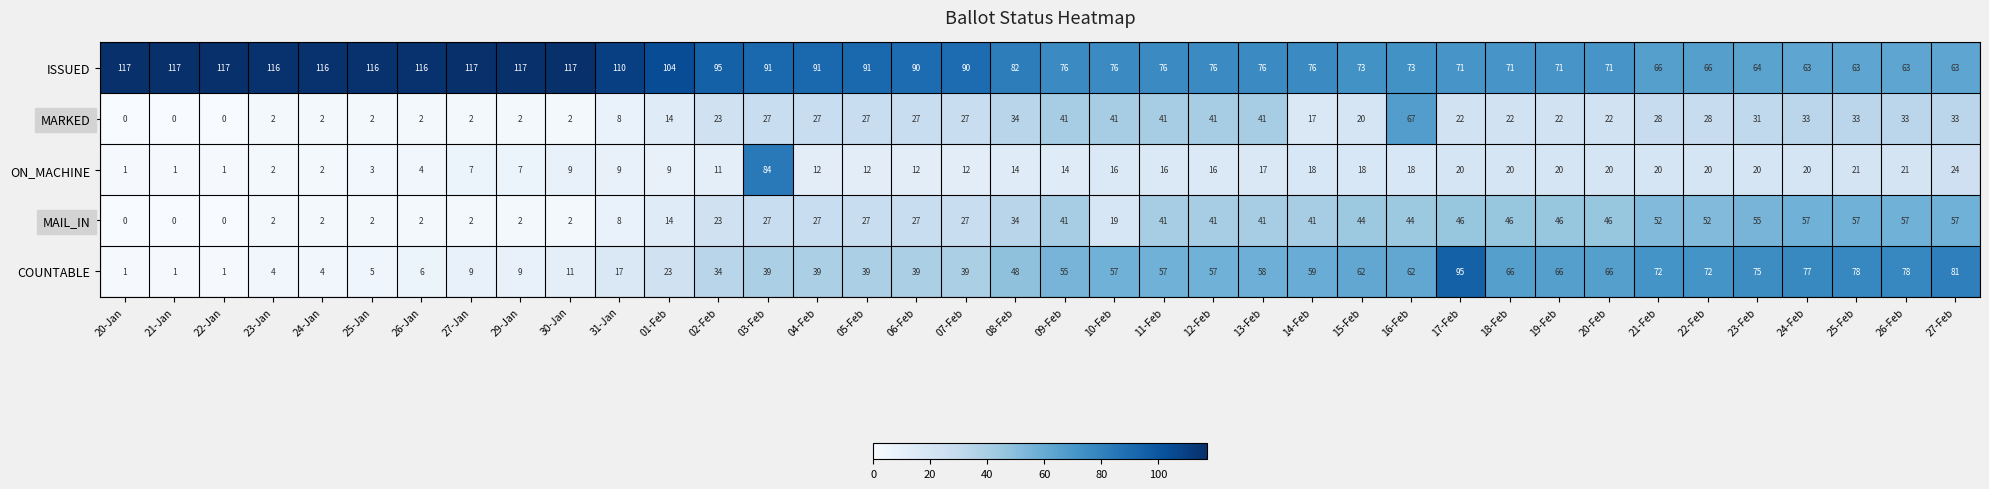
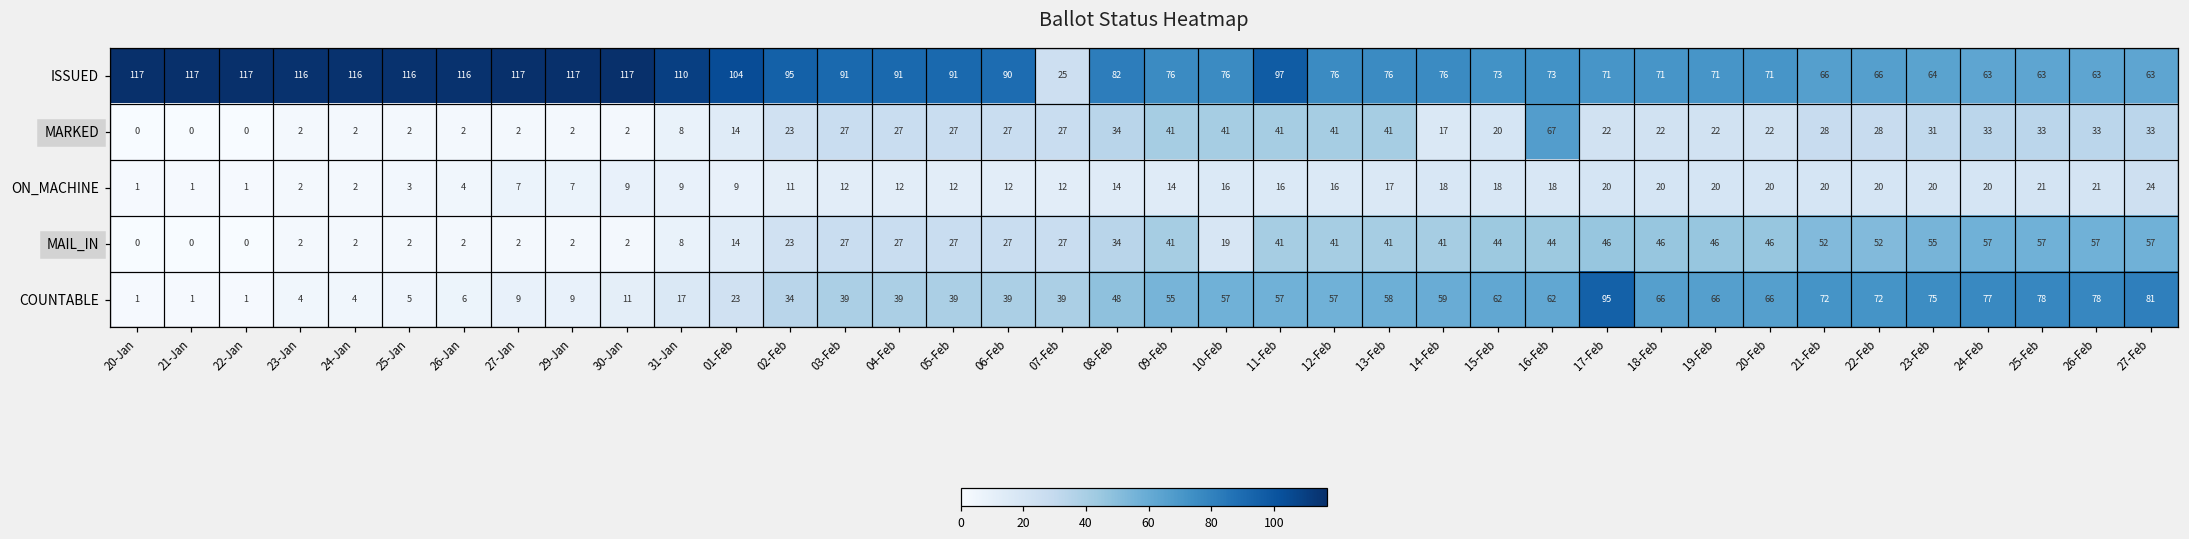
ISSUED, 07-Feb: 90 -> 25
ISSUED, 11-Feb: 76 -> 97
ON_MACHINE, 03-Feb: 84 -> 12
